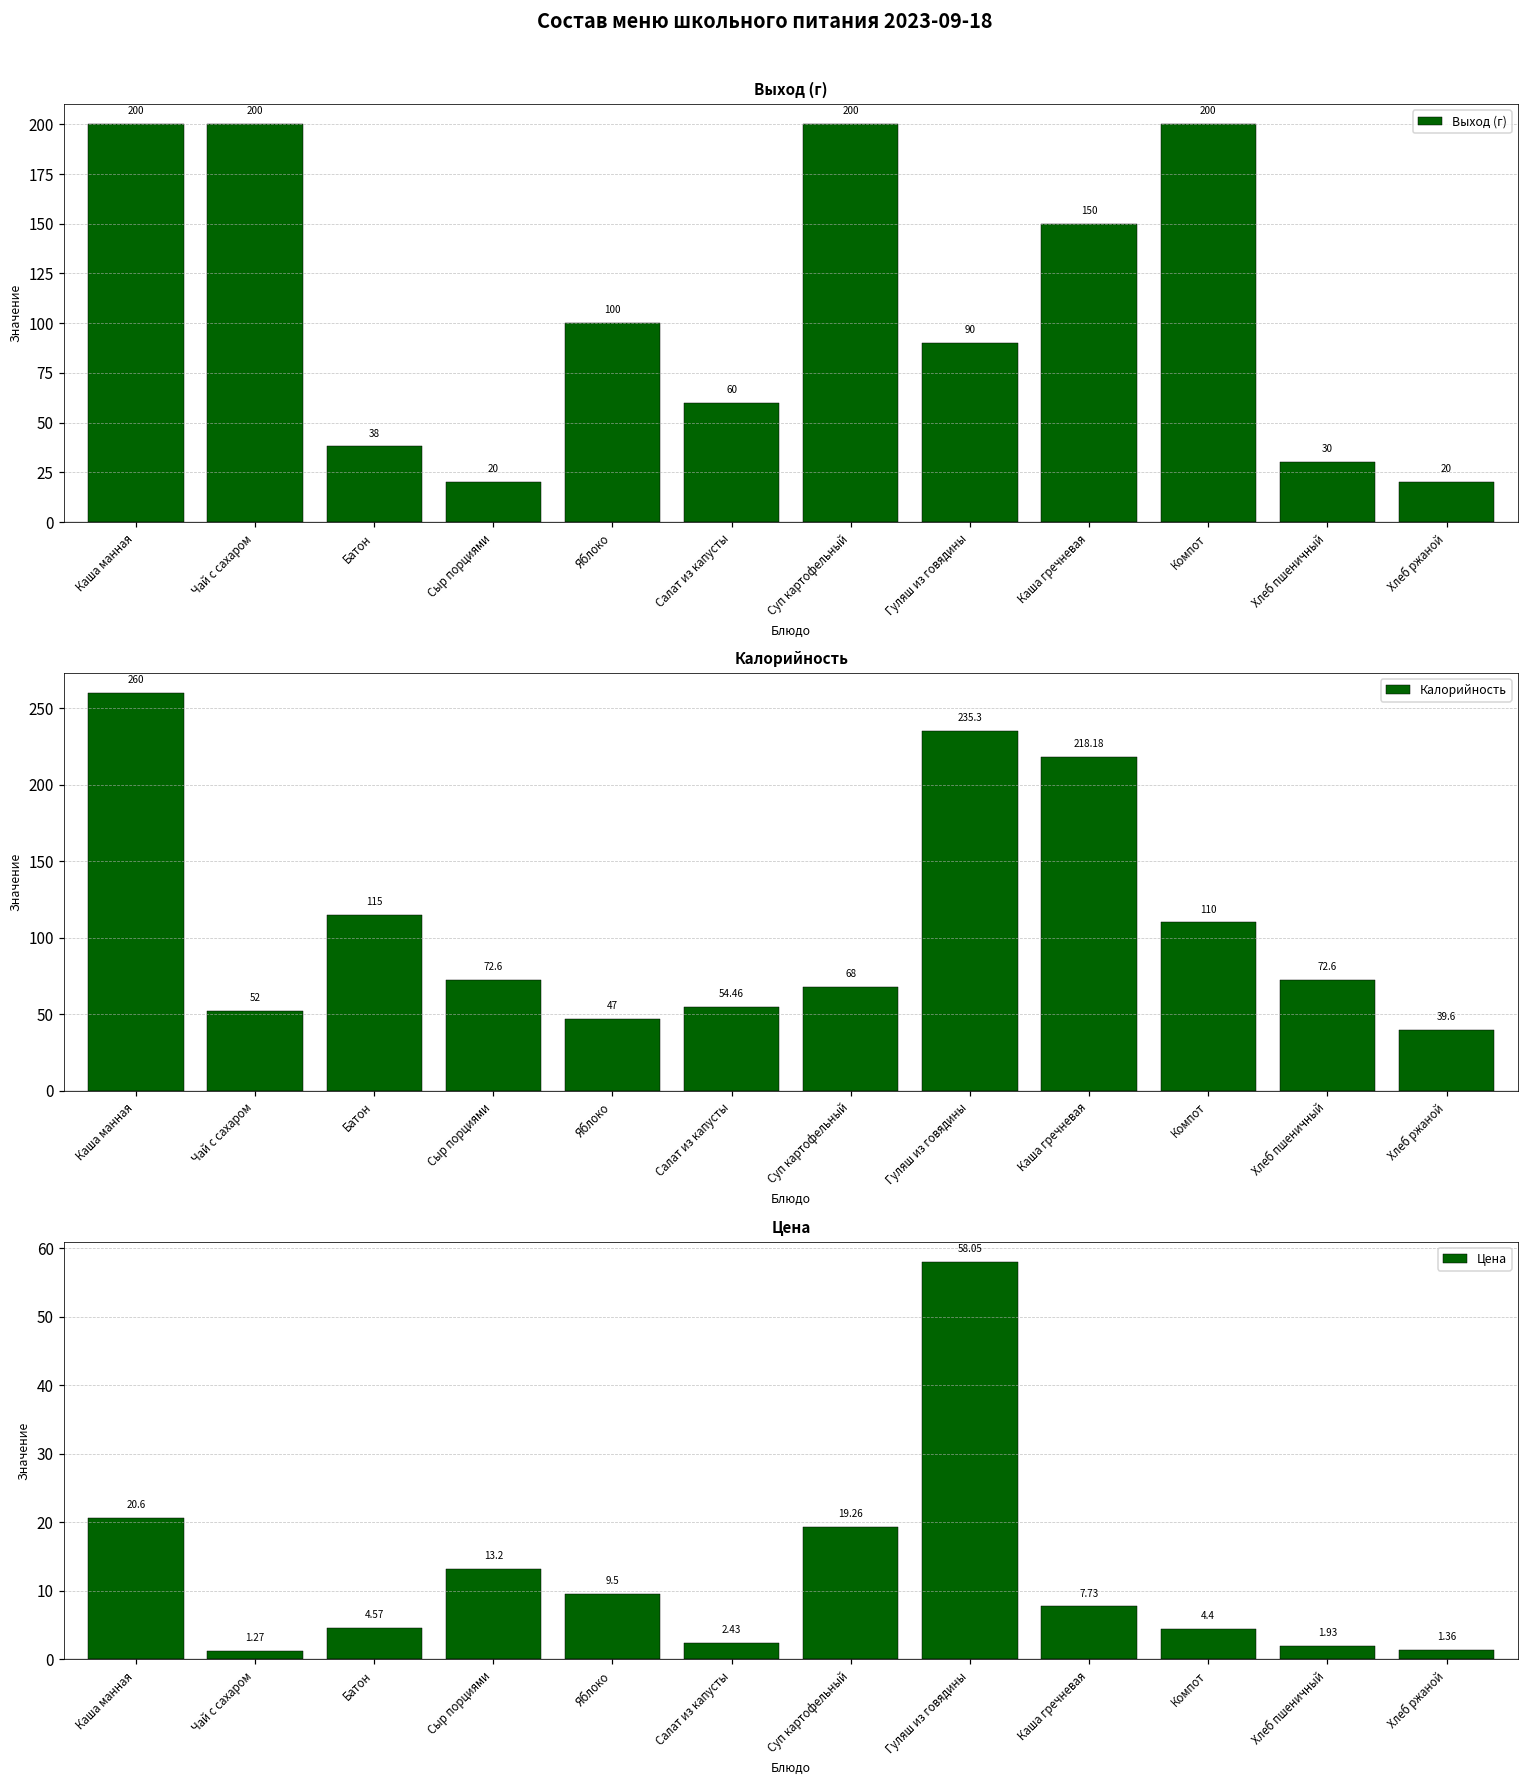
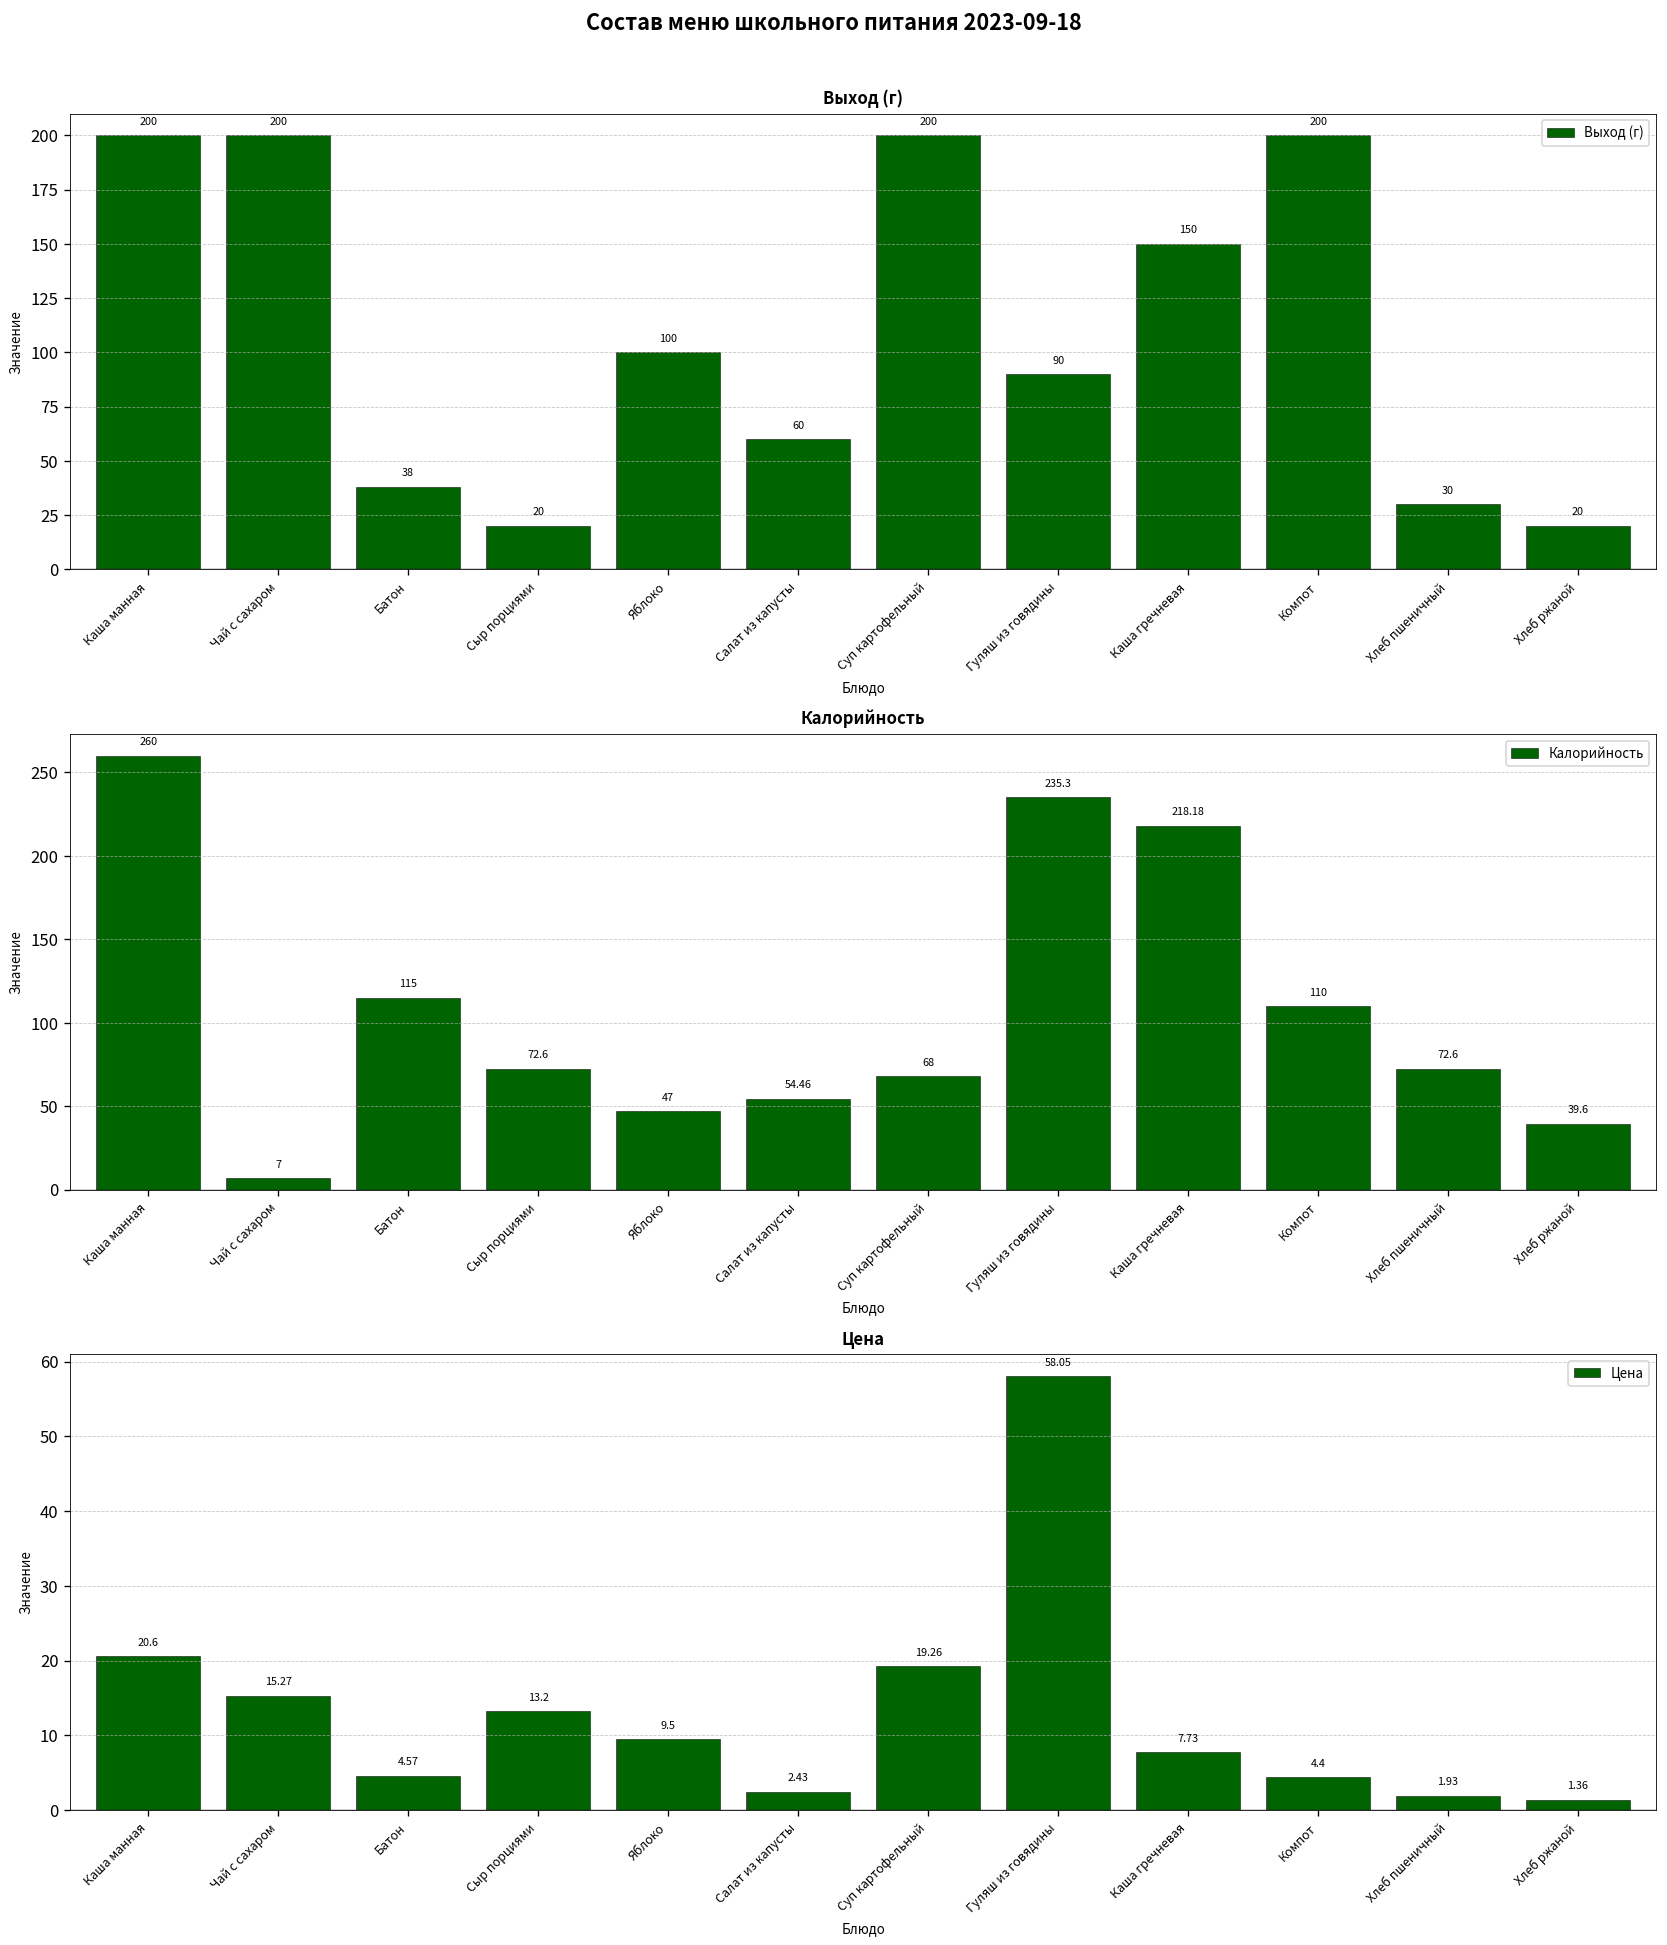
Калорийность, Чай с сахаром: 52 -> 7
Цена, Чай с сахаром: 1.27 -> 15.27
